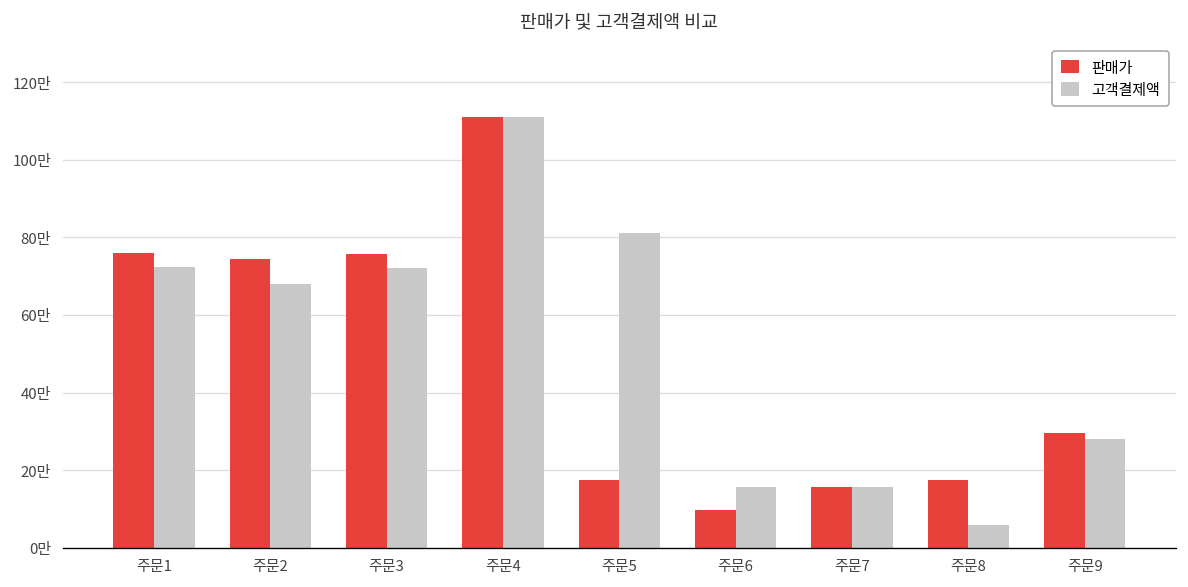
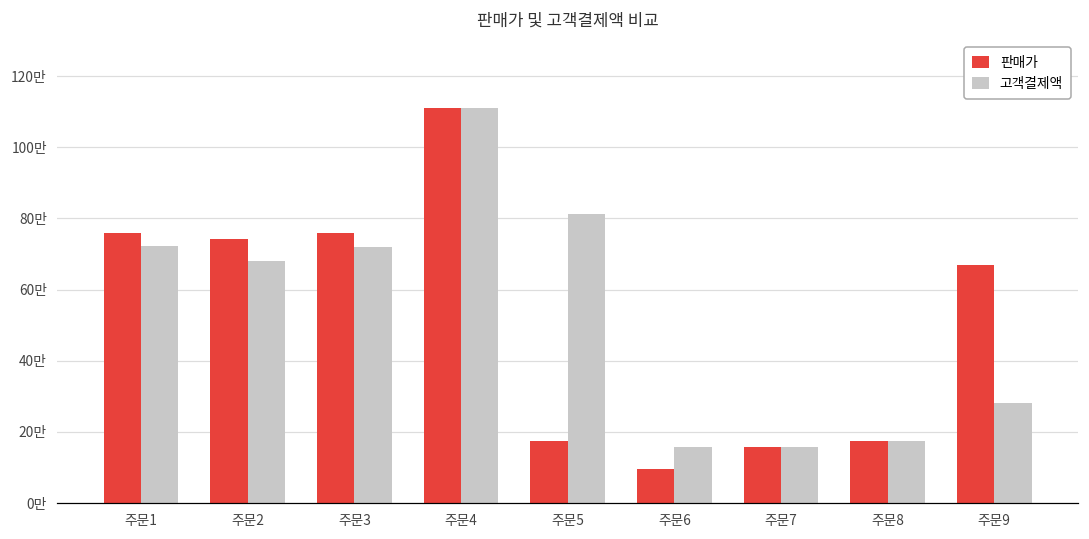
고객결제액, 주문8: 6만 -> 17만
판매가, 주문9: 30만 -> 67만
